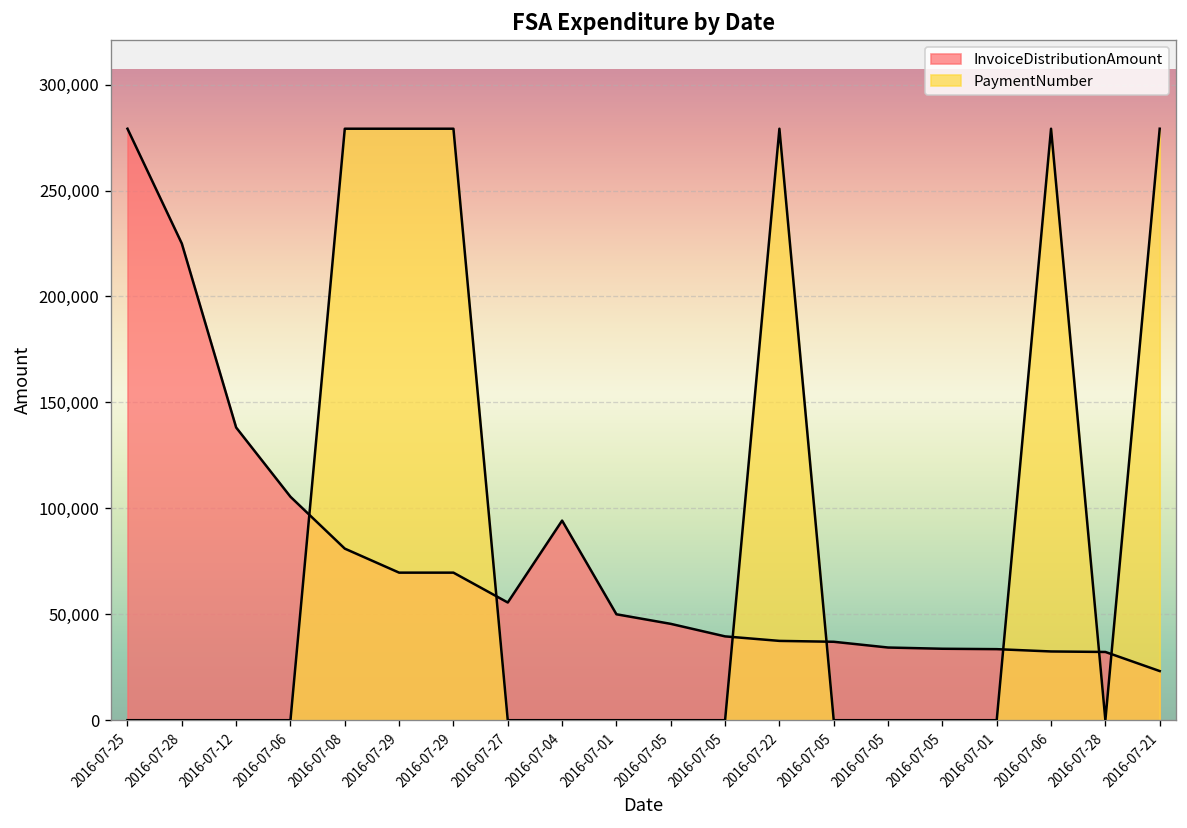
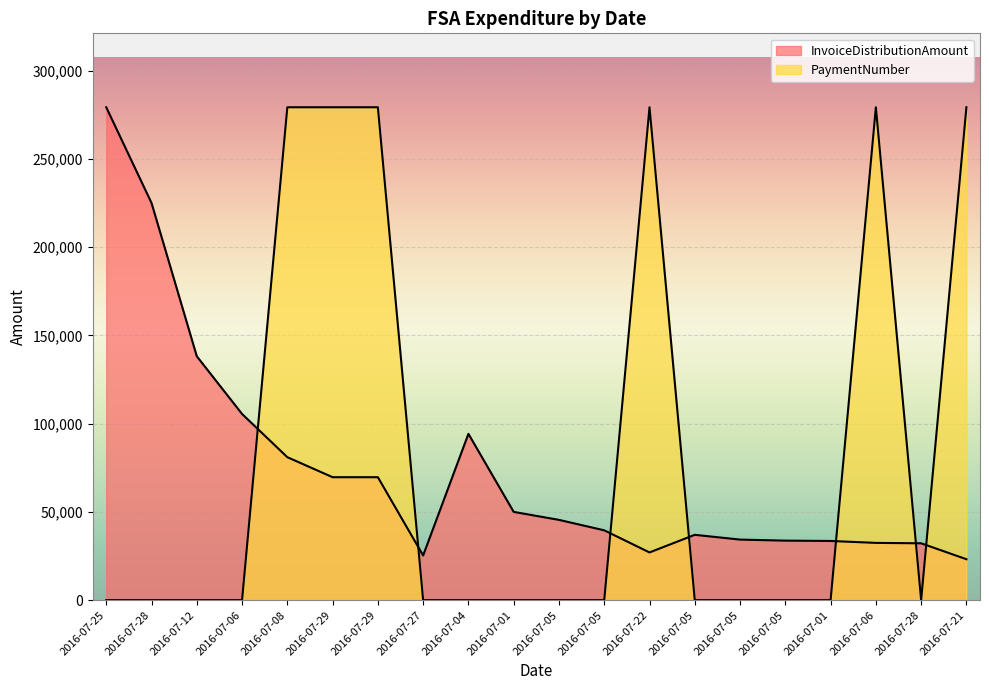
InvoiceDistributionAmount, 2016-07-27: 56,000 -> 25,000
InvoiceDistributionAmount, 2016-07-22: 37,000 -> 27,000
